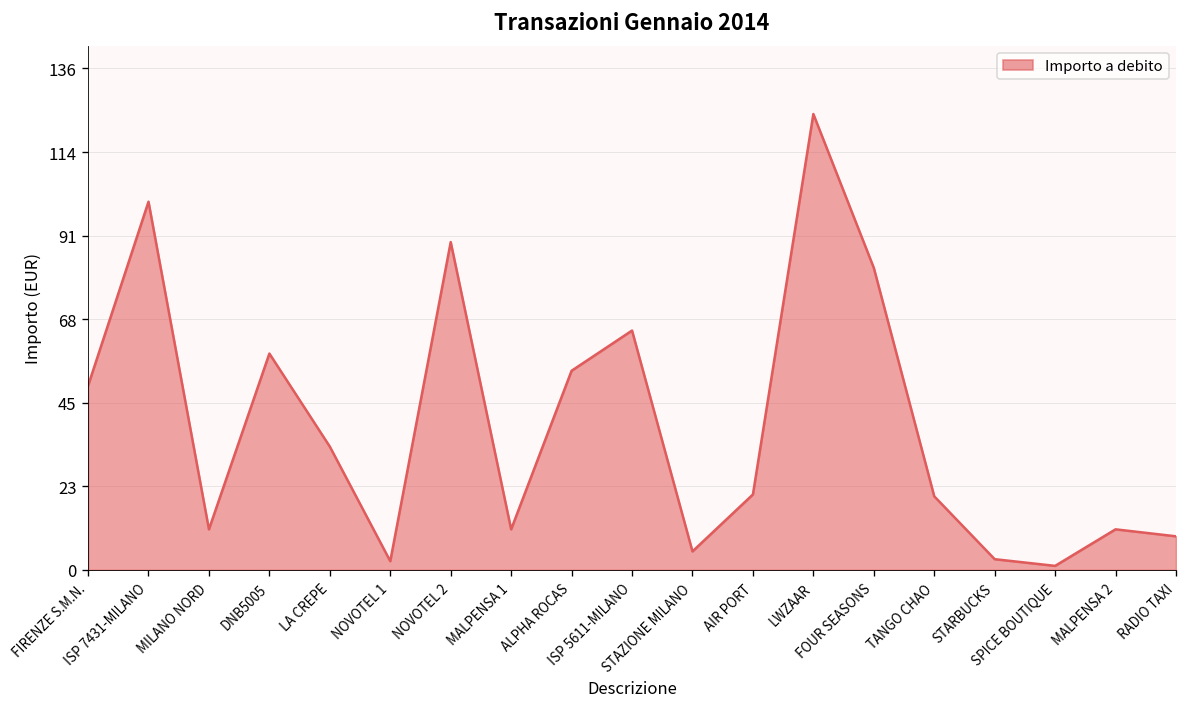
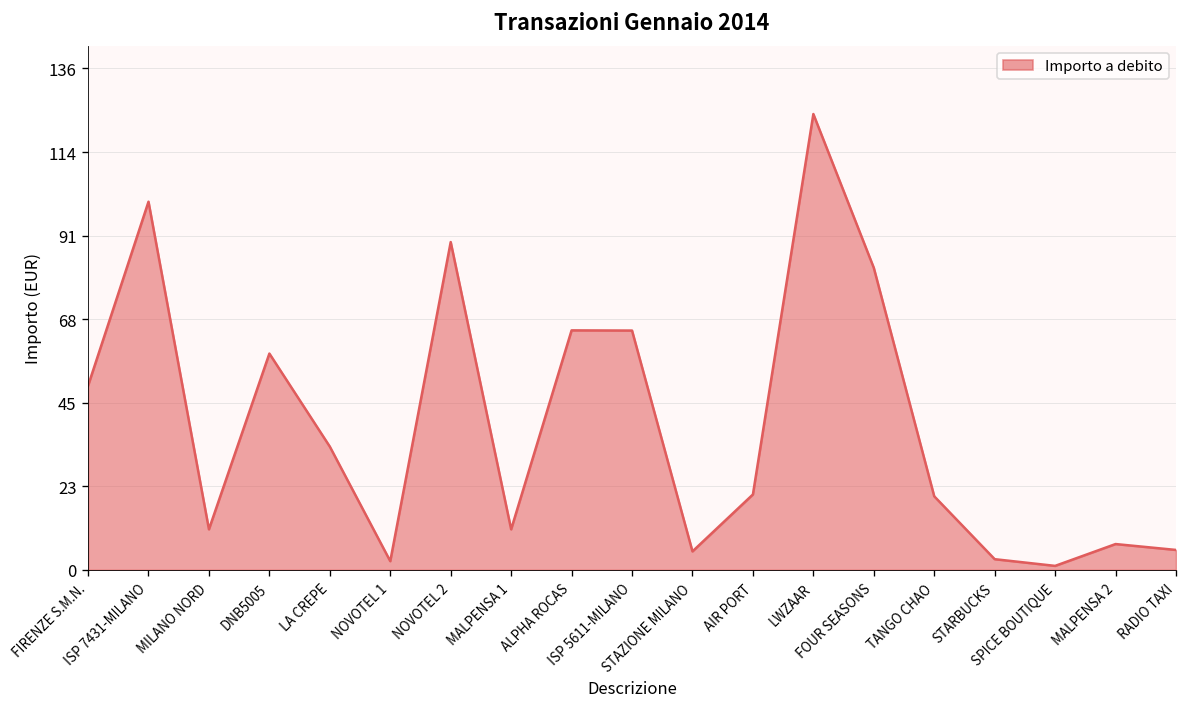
ALPHA ROCAS: 54 -> 65
MALPENSA 2: 11 -> 7
RADIO TAXI: 9 -> 5
